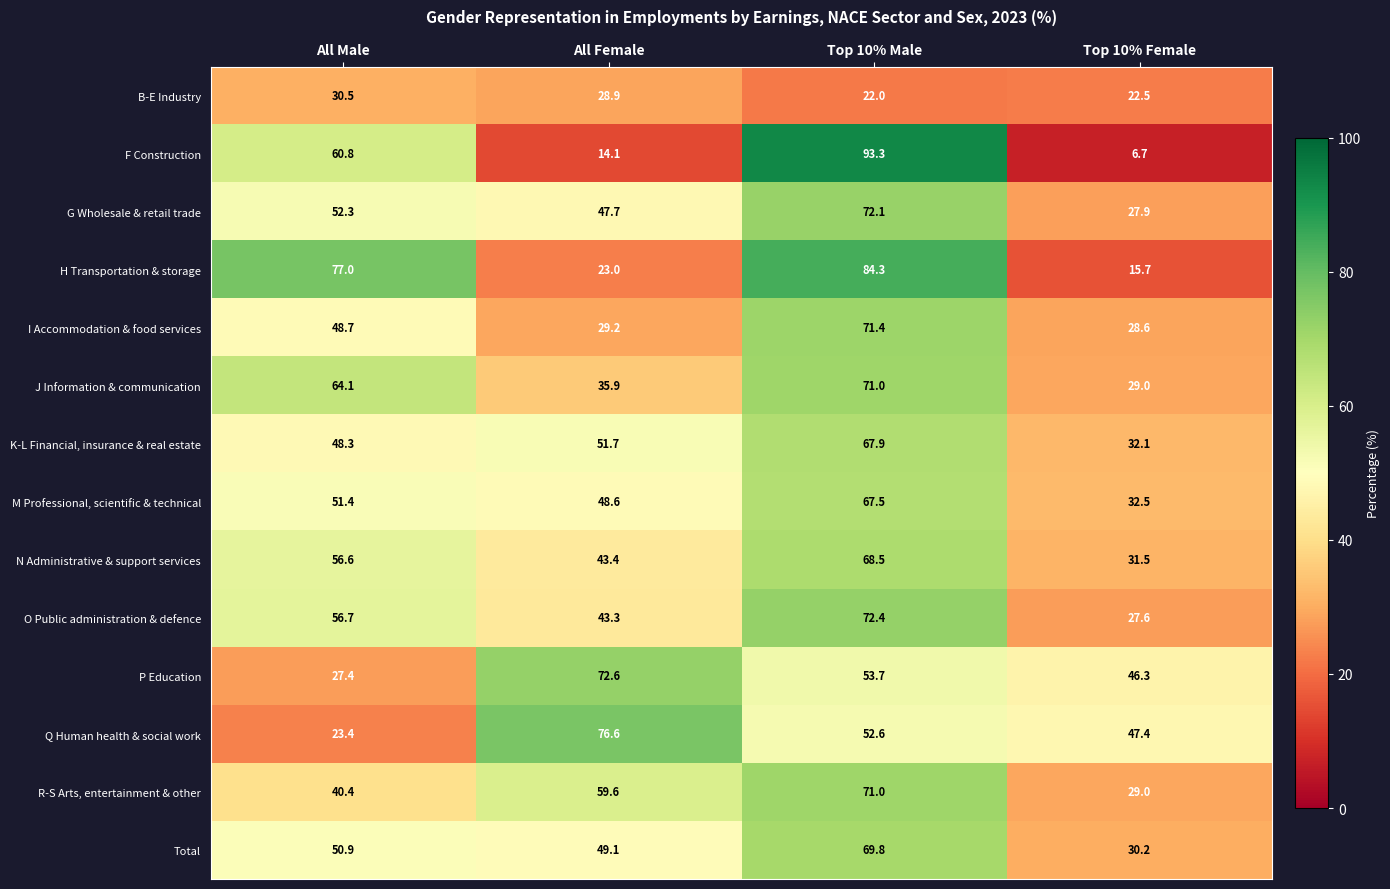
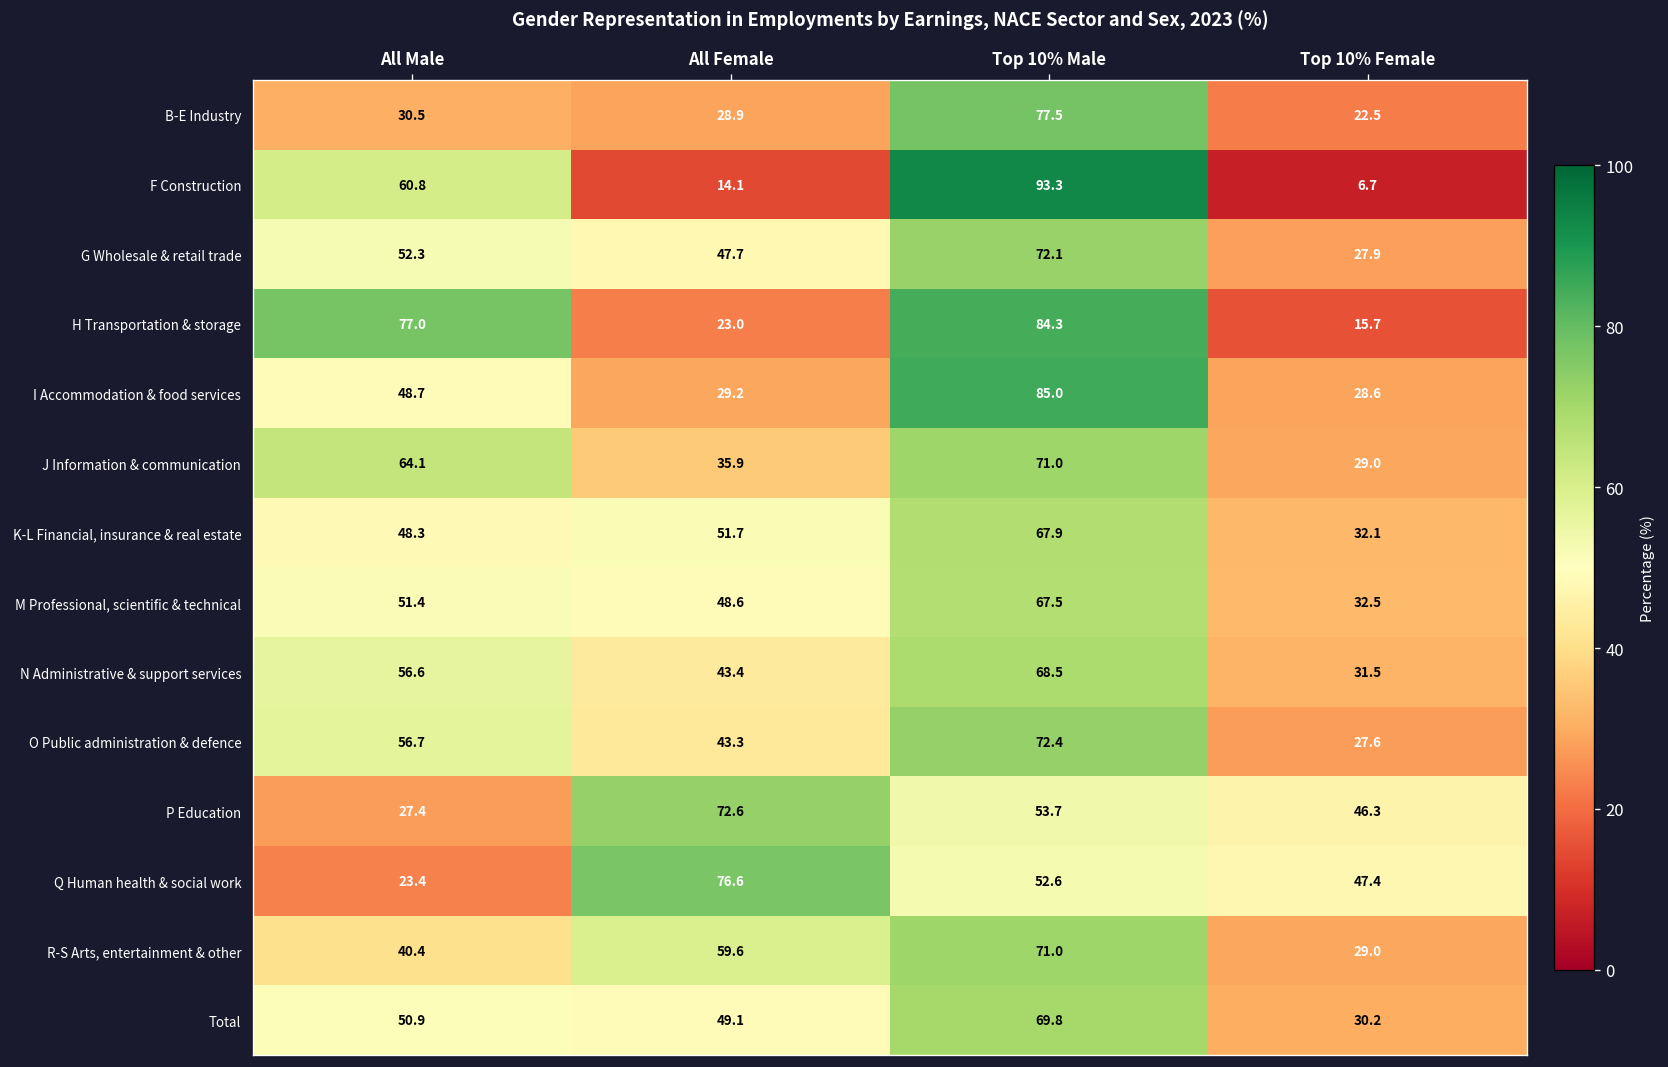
B-E Industry, Top 10% Male: 22.0 -> 77.5
I Accommodation & food services, Top 10% Male: 71.4 -> 85.0
